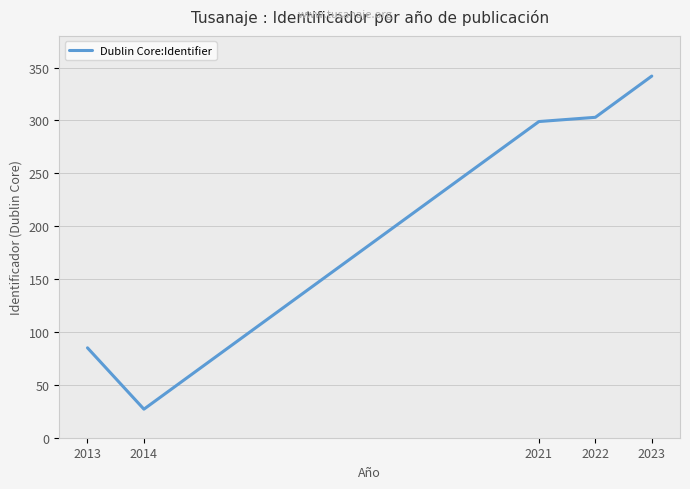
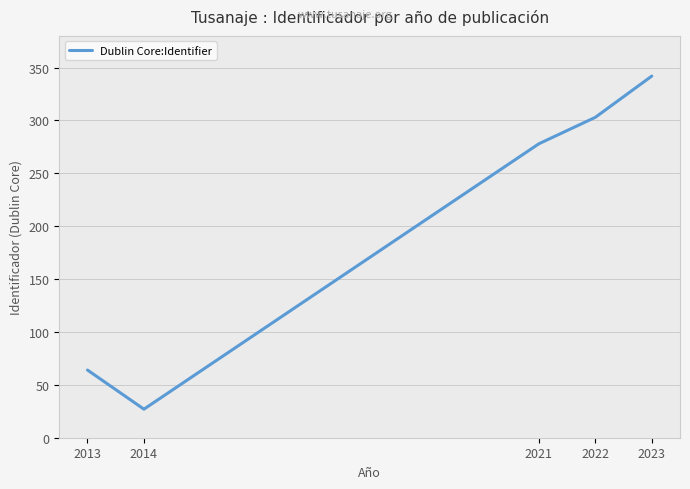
Dublin Core:Identifier, 2013: 85 -> 64
Dublin Core:Identifier, 2021: 299 -> 278
